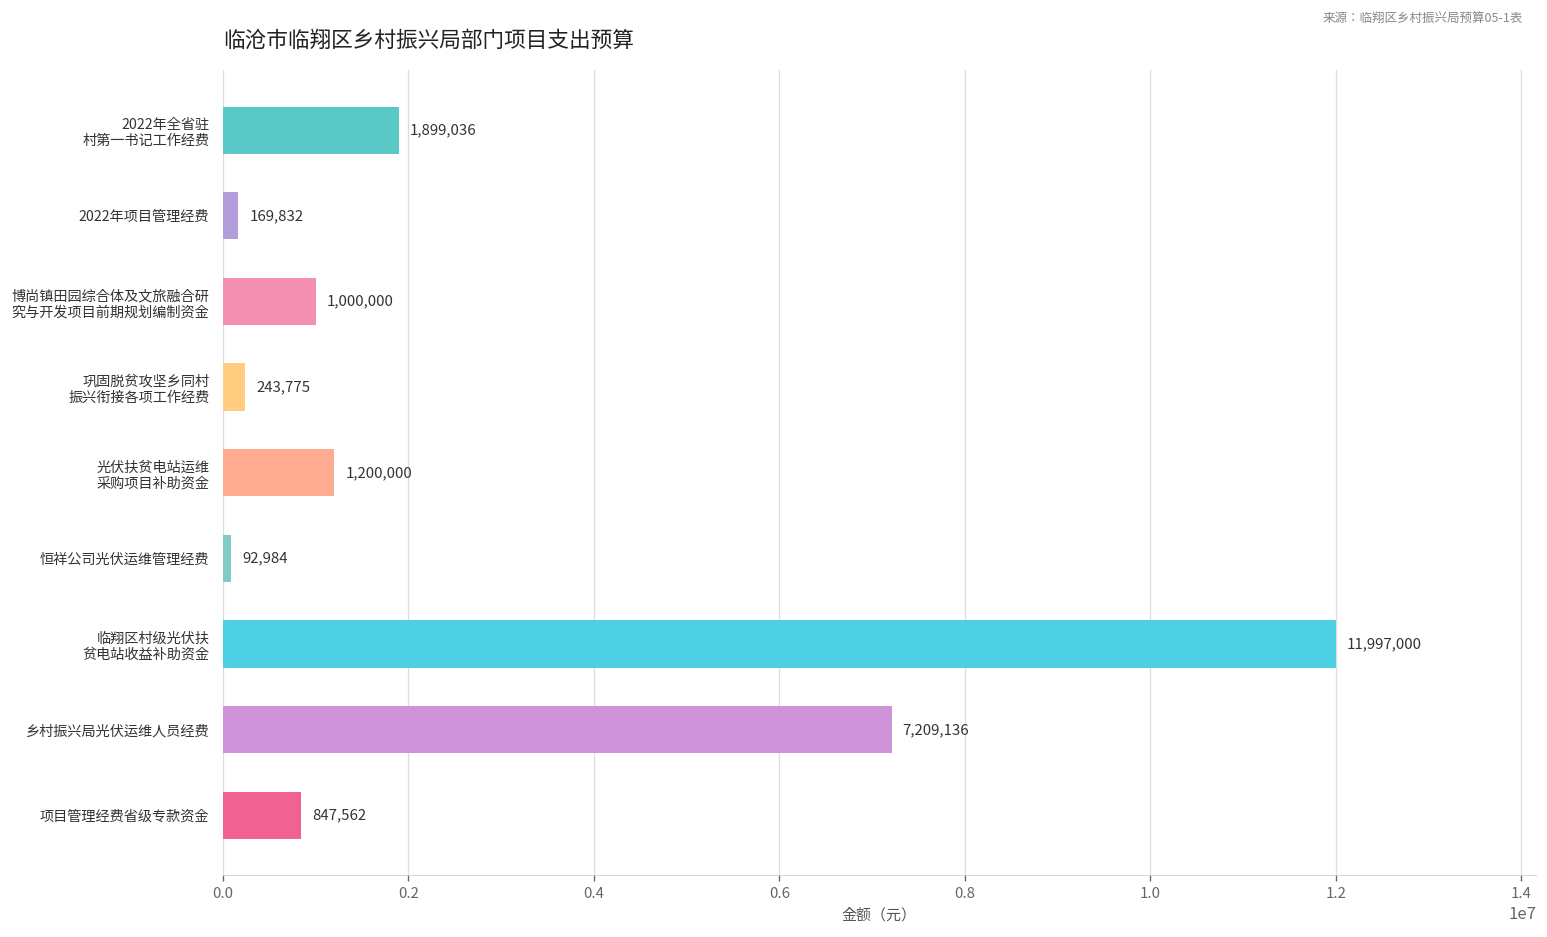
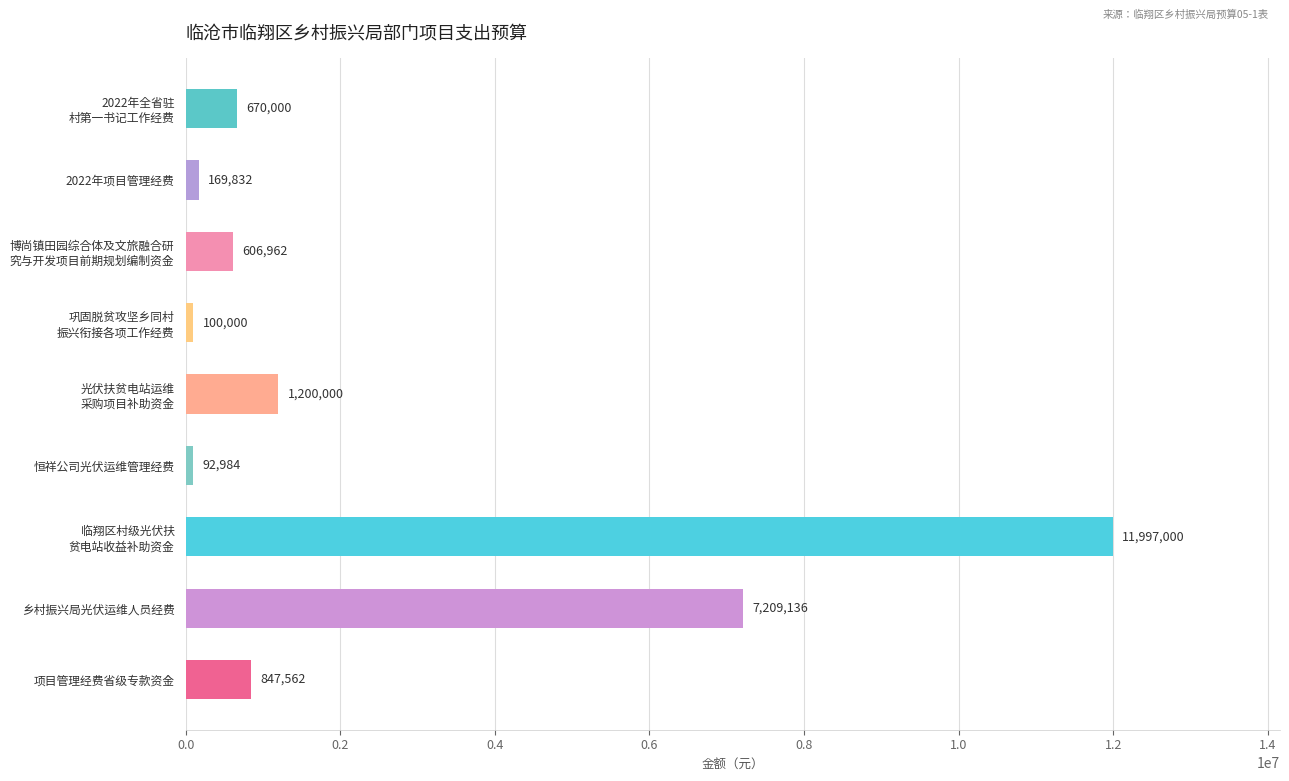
2022年全省驻 村第一书记工作经费: 1,899,036 -> 670,000
博尚镇田园综合体及文旅融合研 究与开发项目前期规划编制资金: 1,000,000 -> 606,962
巩固脱贫攻坚乡同村 振兴衔接各项工作经费: 243,775 -> 100,000
